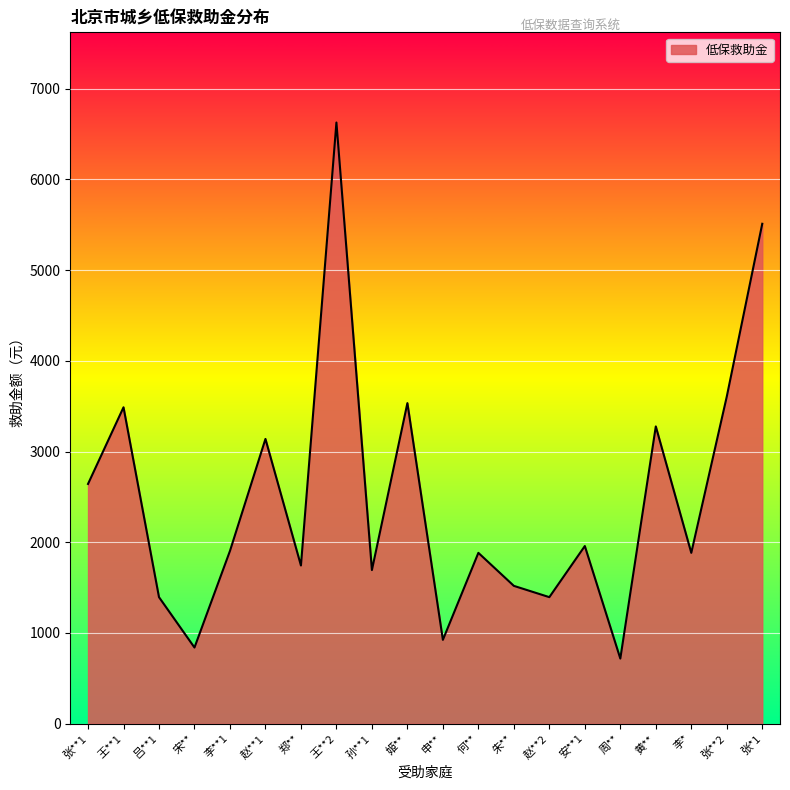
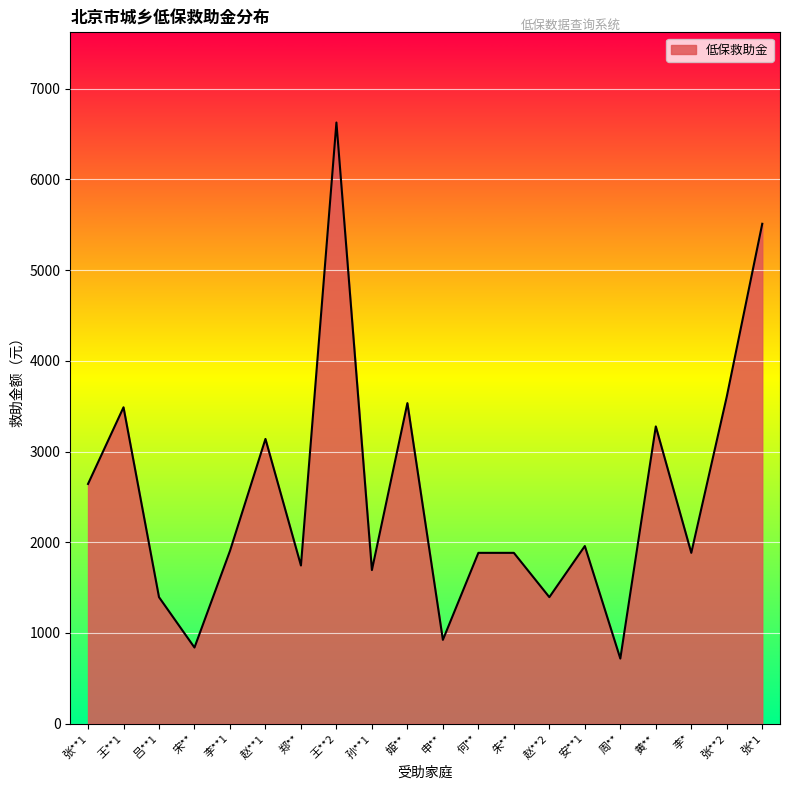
朱**: 1500 -> 1900
